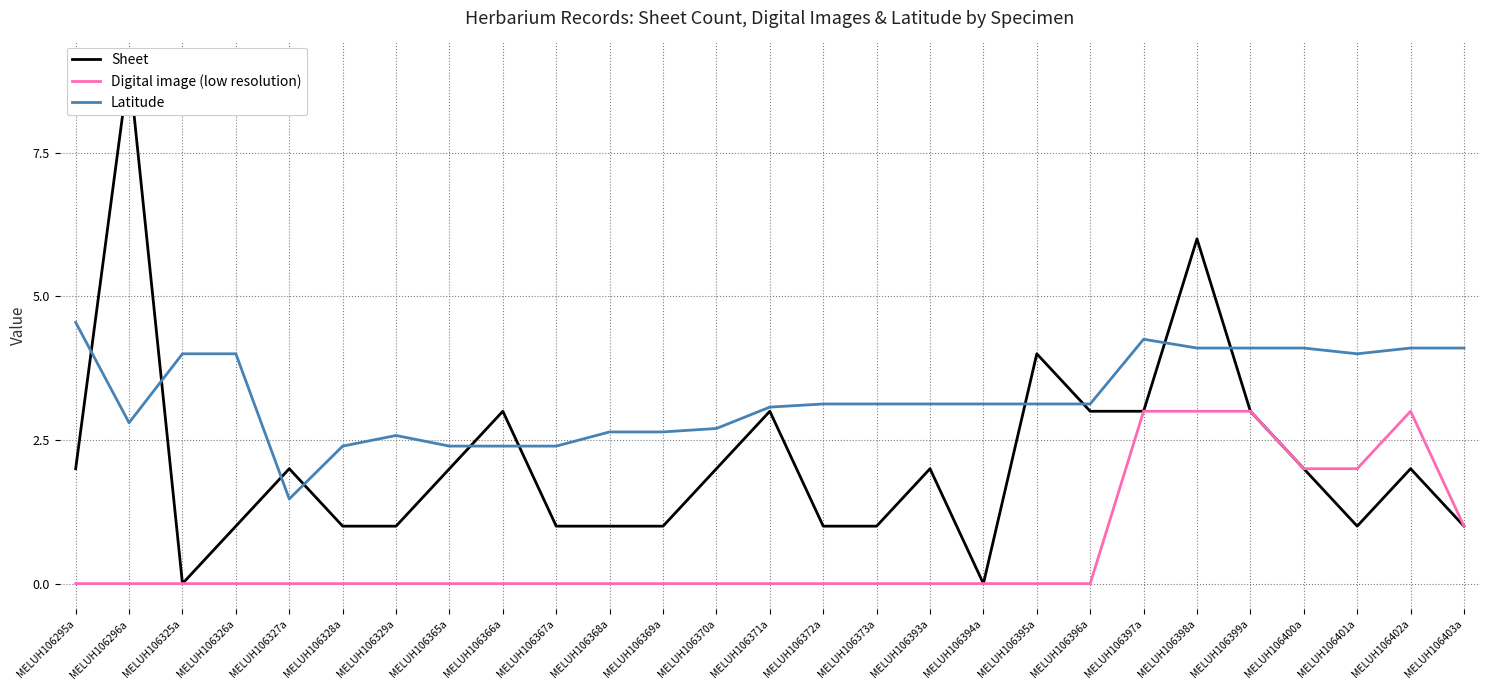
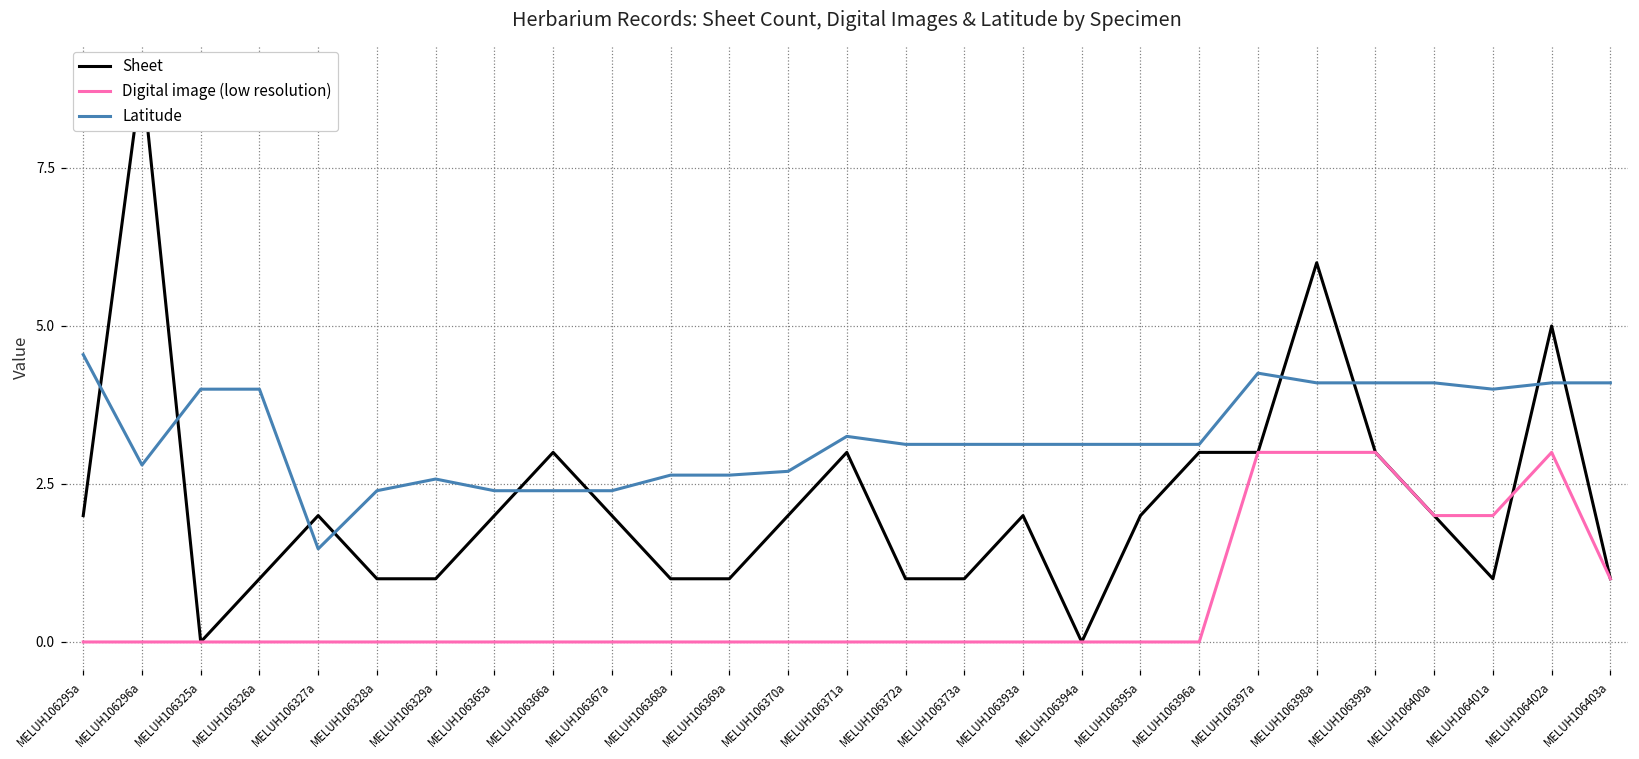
Sheet, MELUH106367a: 1 -> 2
Latitude, MELUH106371a: 3.1 -> 3.3
Sheet, MELUH106395a: 4 -> 2
Sheet, MELUH106402a: 2 -> 5
